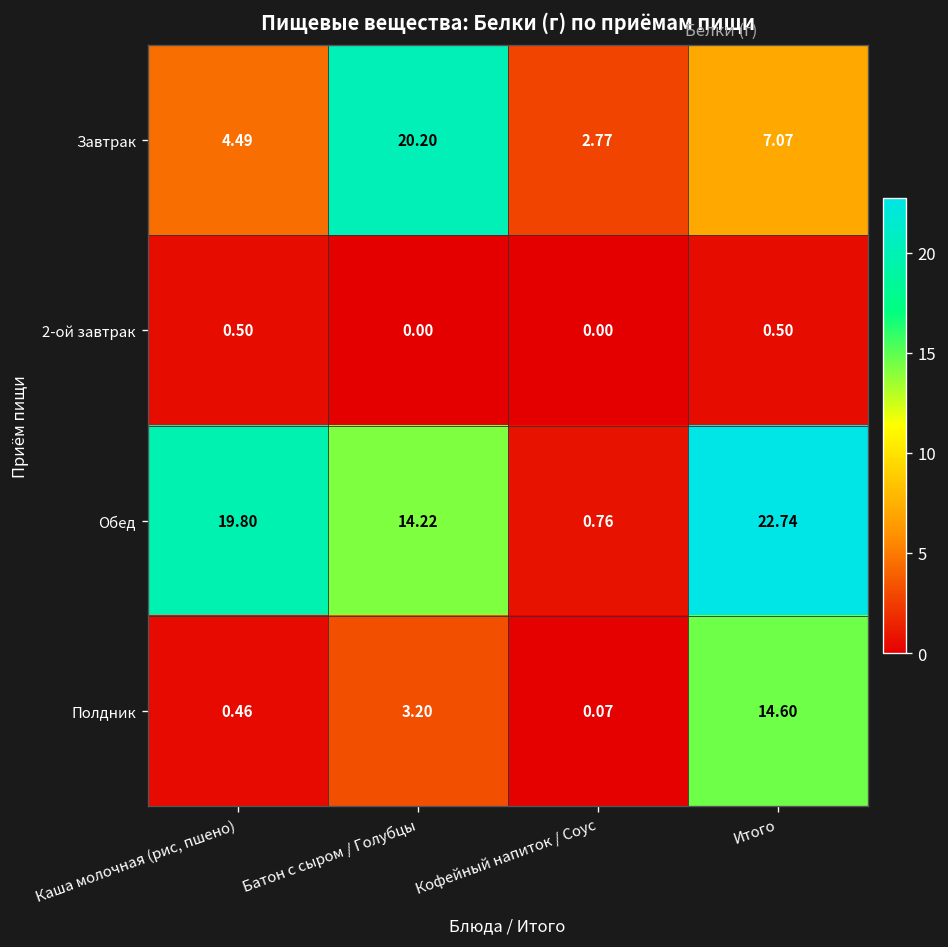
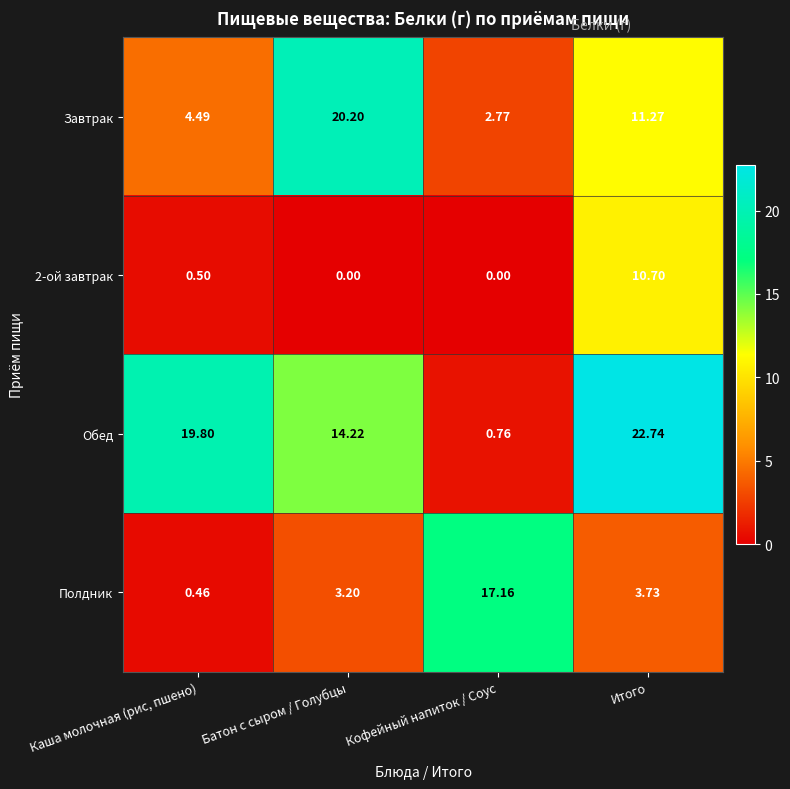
Завтрак, Итого: 7.07 -> 11.27
2-ой завтрак, Итого: 0.50 -> 10.70
Полдник, Кофейный напиток / Соус: 0.07 -> 17.16
Полдник, Итого: 14.60 -> 3.73
